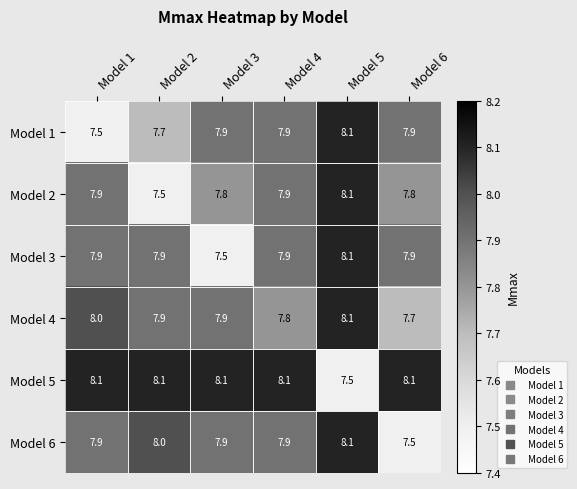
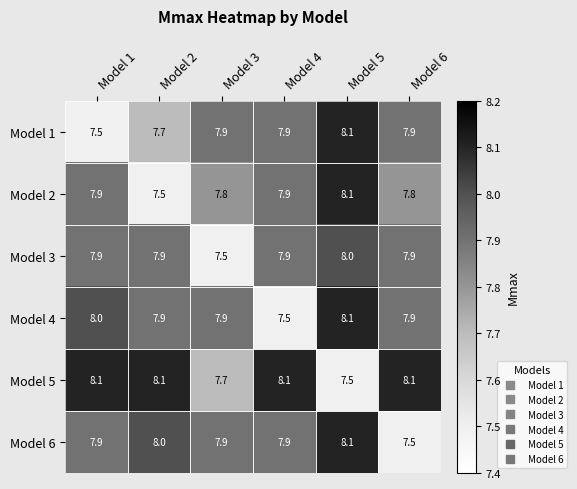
Model 3, Model 5: 8.1 -> 8.0
Model 4, Model 4: 7.8 -> 7.5
Model 4, Model 6: 7.7 -> 7.9
Model 5, Model 3: 8.1 -> 7.7
